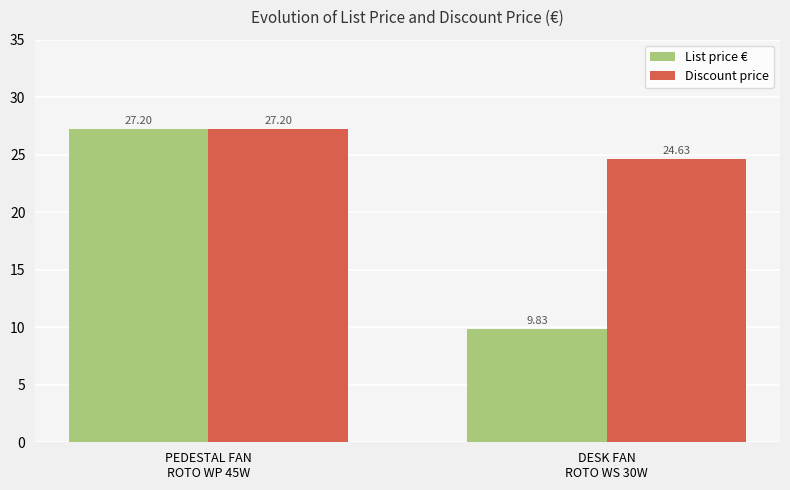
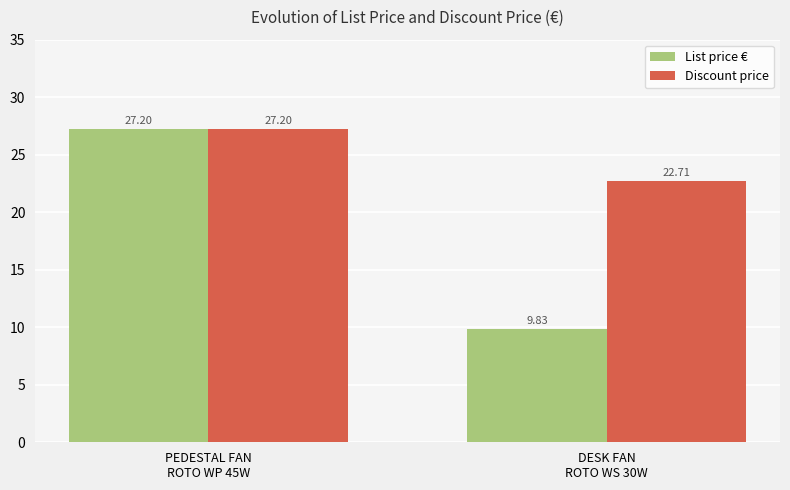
Discount price, DESK FAN ROTO WS 30W: 24.63 -> 22.71
